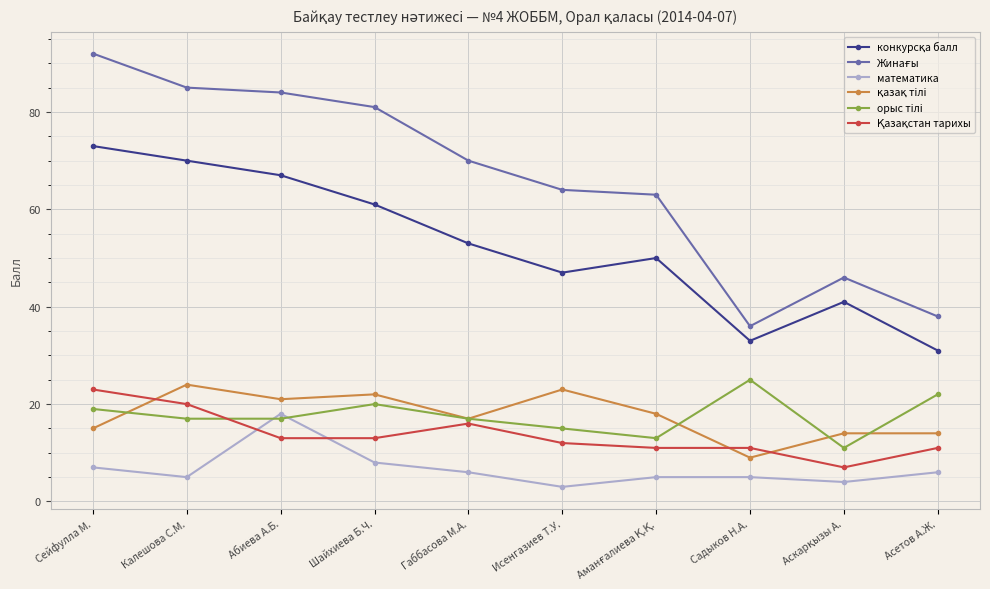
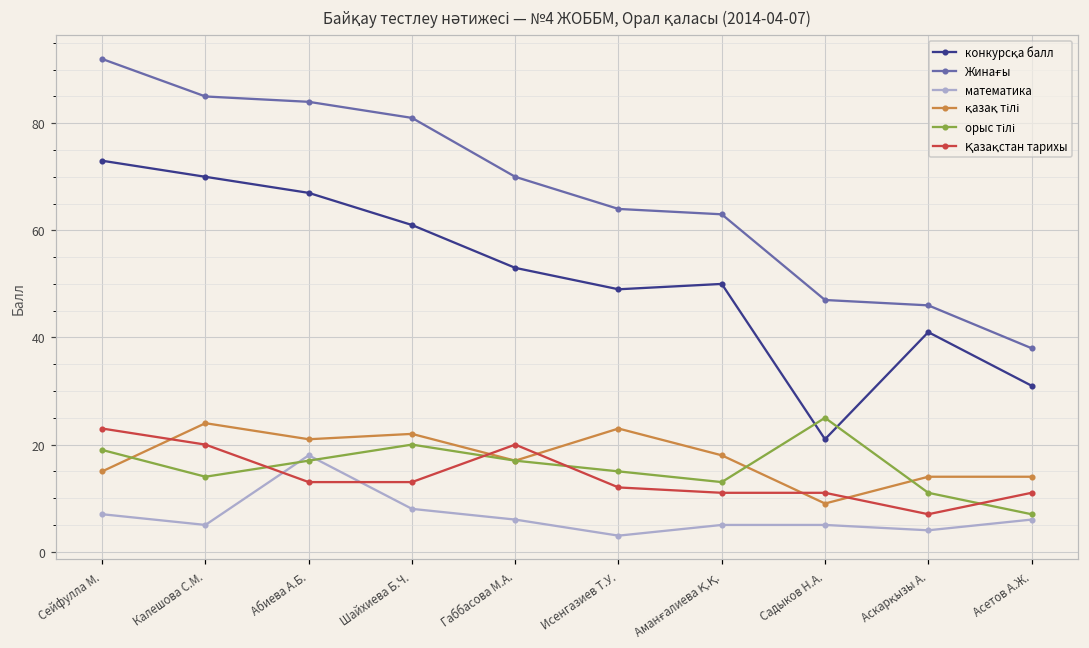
орыс тілі, Калешова С.М.: 17 -> 14
Қазақстан тарихы, Габбасова М.А.: 16 -> 20
конкурсқа балл, Исенгазиев Т.У.: 47 -> 49
конкурсқа балл, Садыков Н.А.: 33 -> 21
Жинағы, Садыков Н.А.: 36 -> 47
орыс тілі, Асетов А.Ж.: 22 -> 7
